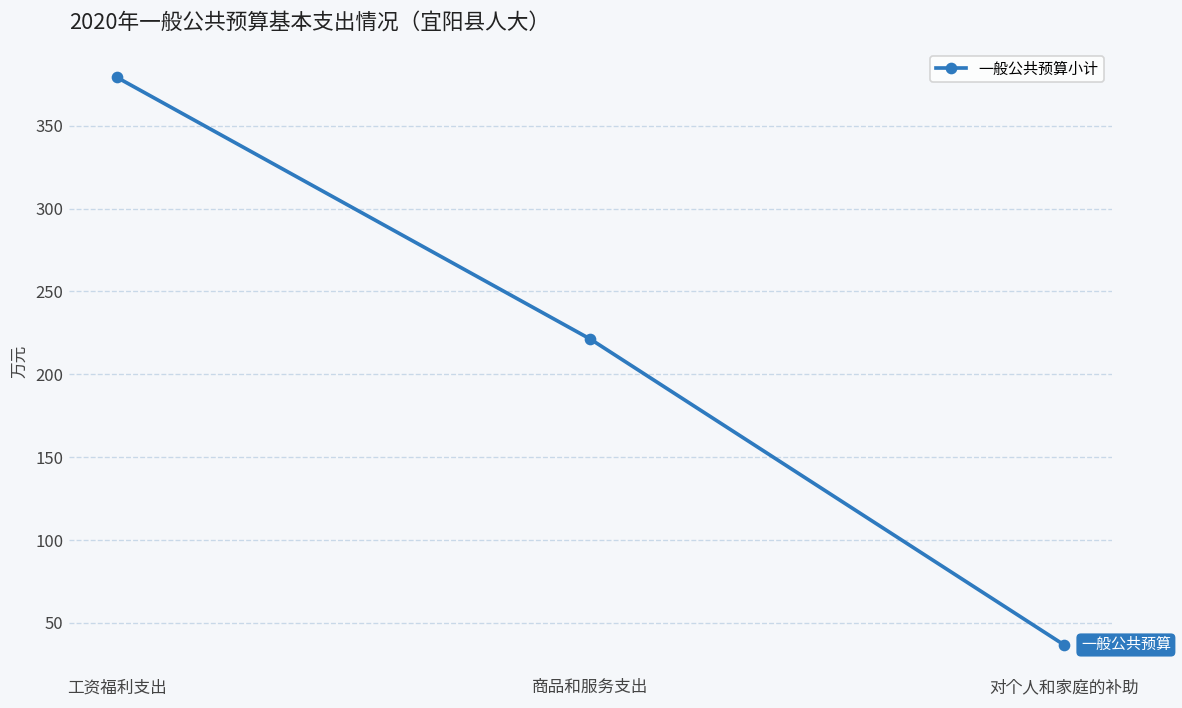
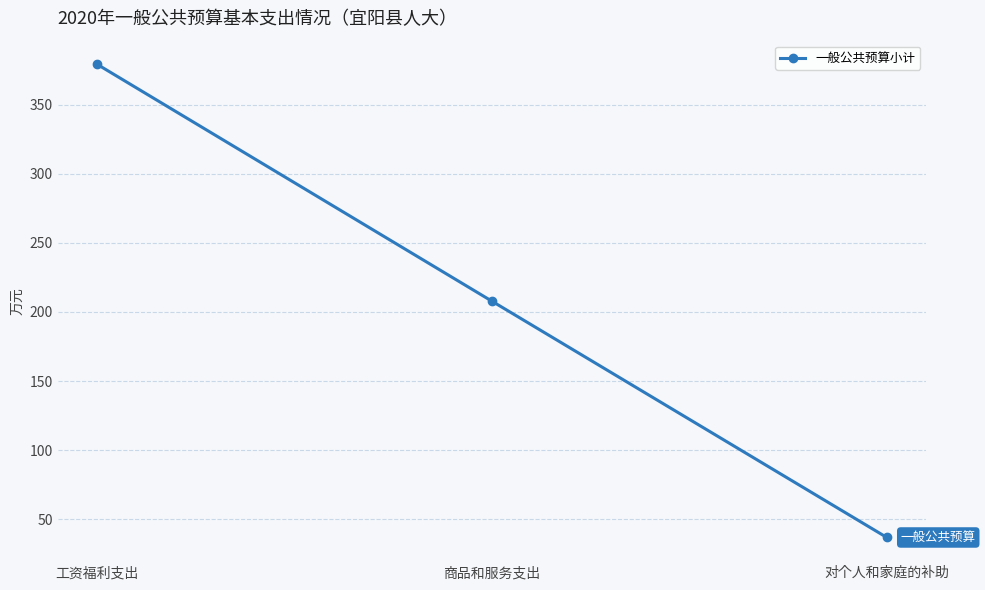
商品和服务支出: 221 -> 208
